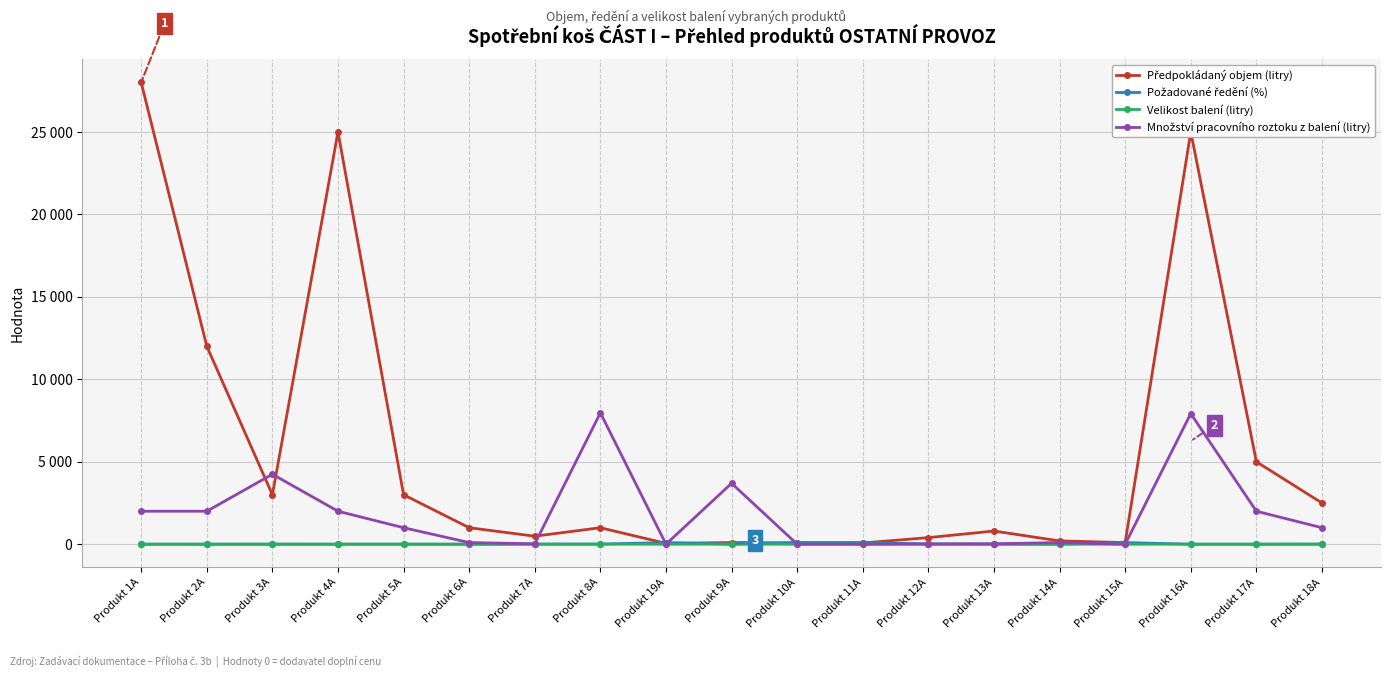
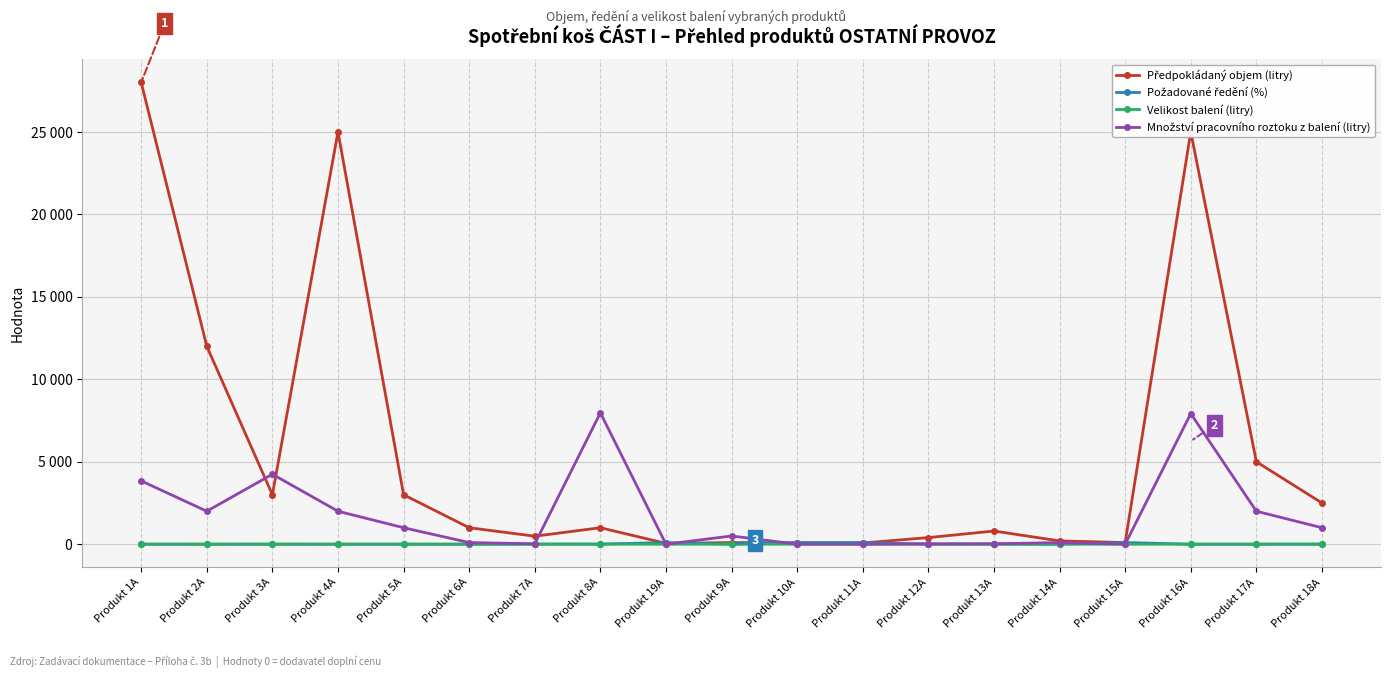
Množství pracovního roztoku z balení (litry), Produkt 1A: 2000 -> 3800
Množství pracovního roztoku z balení (litry), Produkt 9A: 3700 -> 500
